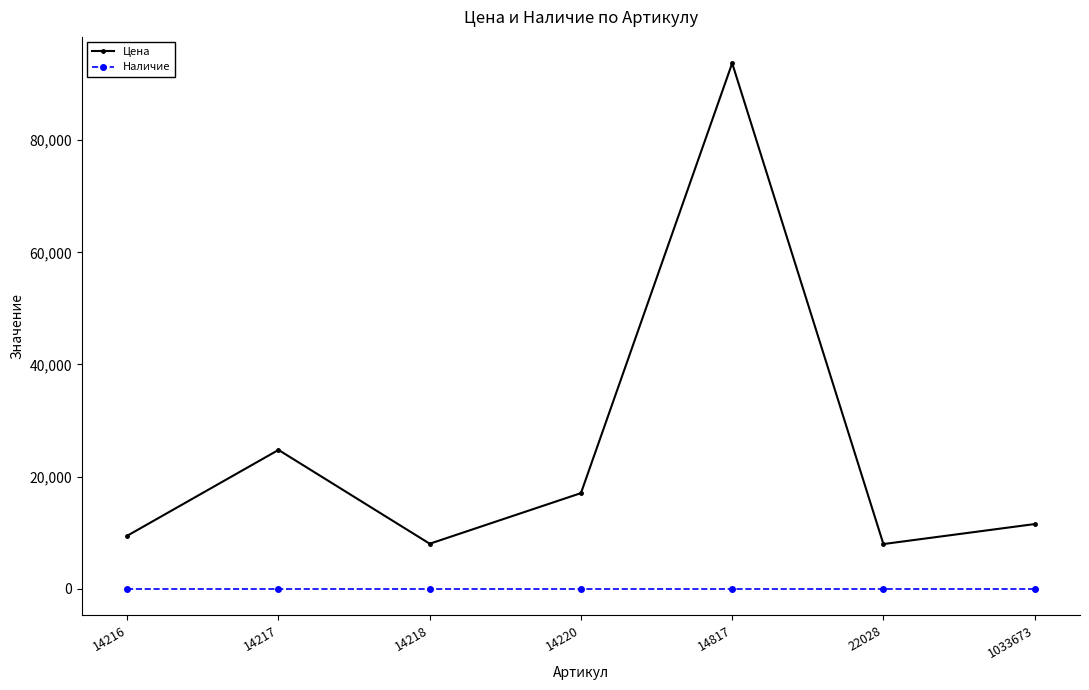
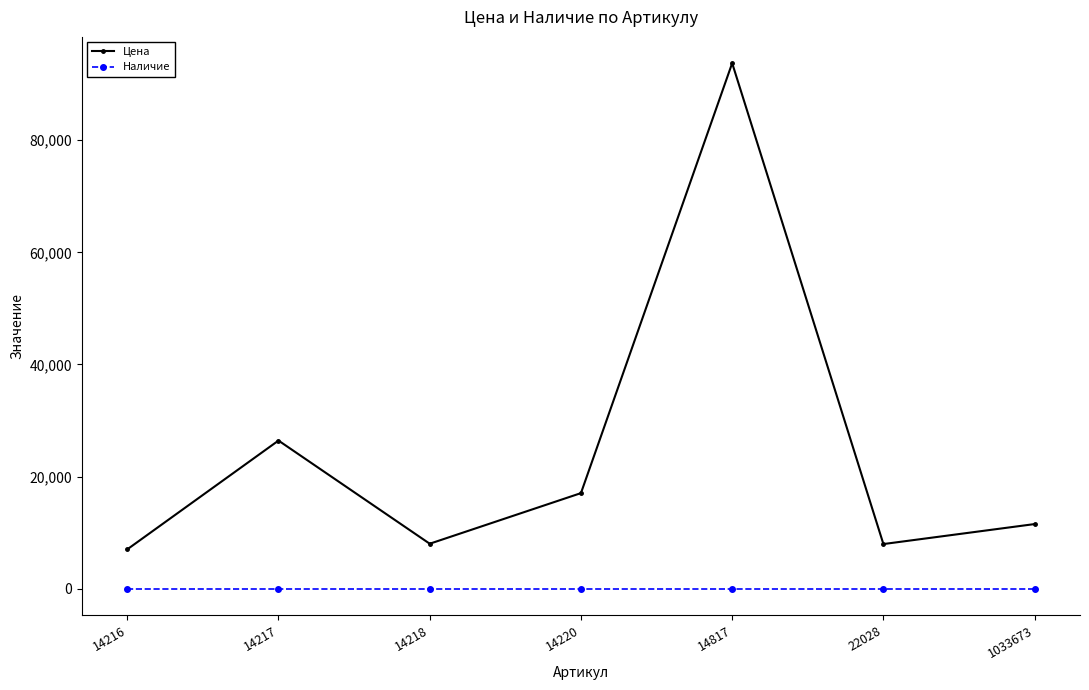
Цена, 14216: 9,000 -> 7,000
Цена, 14217: 25,000 -> 26,000
